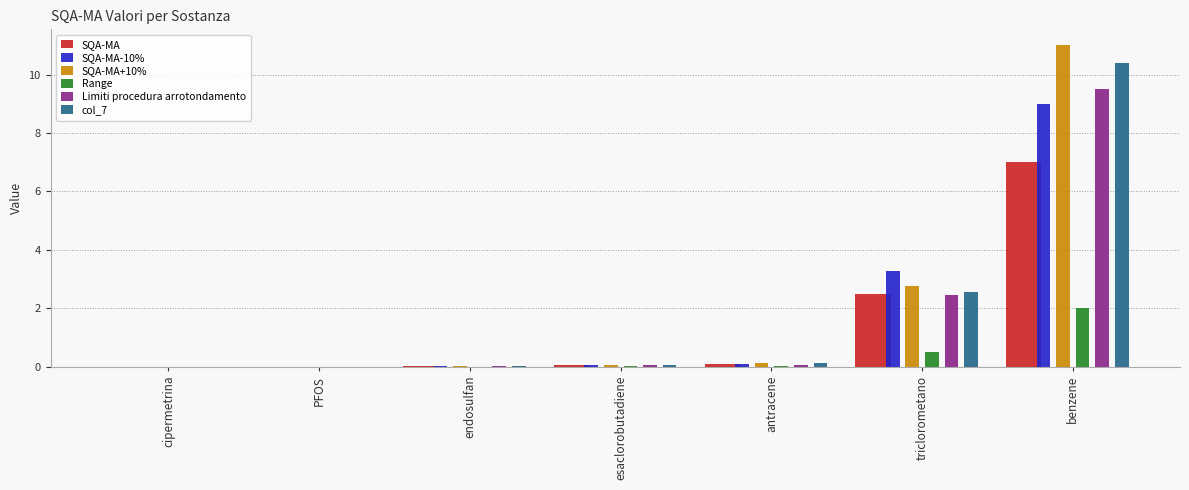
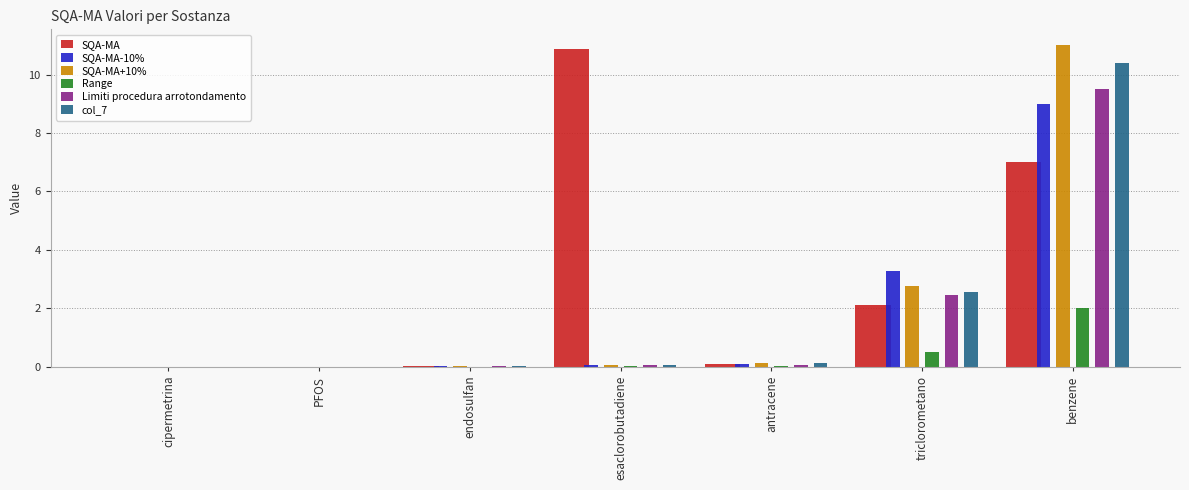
SQA-MA, esaclorobutadiene: 0.1 -> 10.9
SQA-MA, triclorometano: 2.5 -> 2.1
